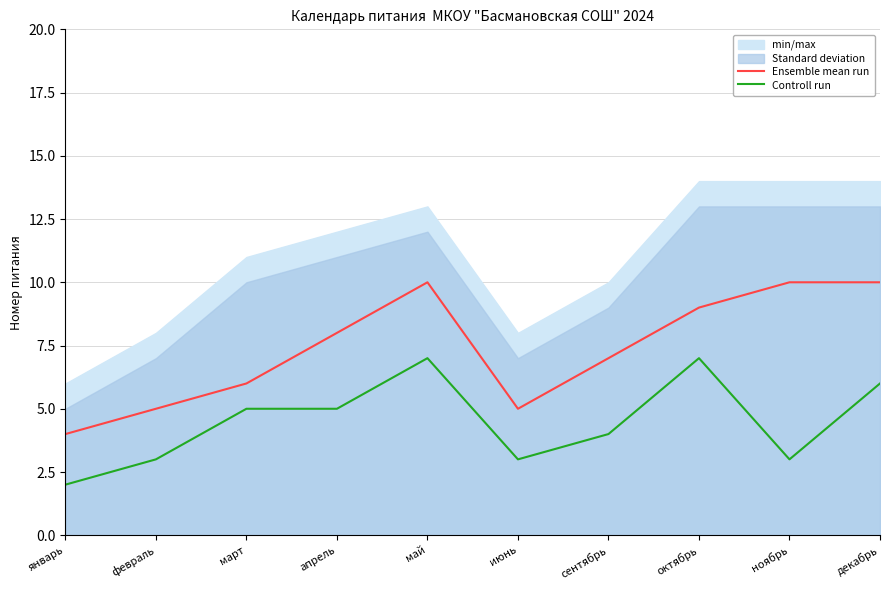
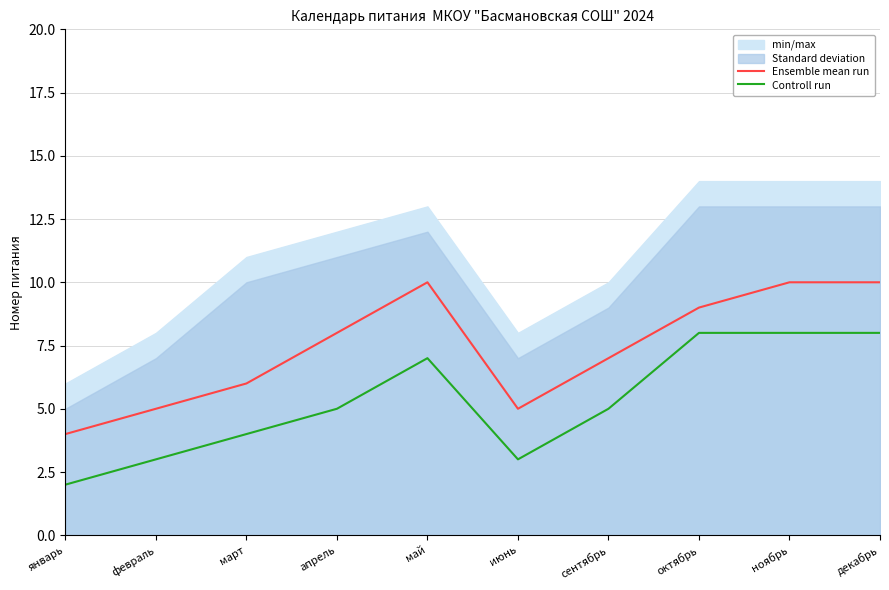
Controll run, март: 5 -> 4
Controll run, сентябрь: 4 -> 5
Controll run, октябрь: 7 -> 8
Controll run, ноябрь: 3 -> 8
Controll run, декабрь: 6 -> 8
